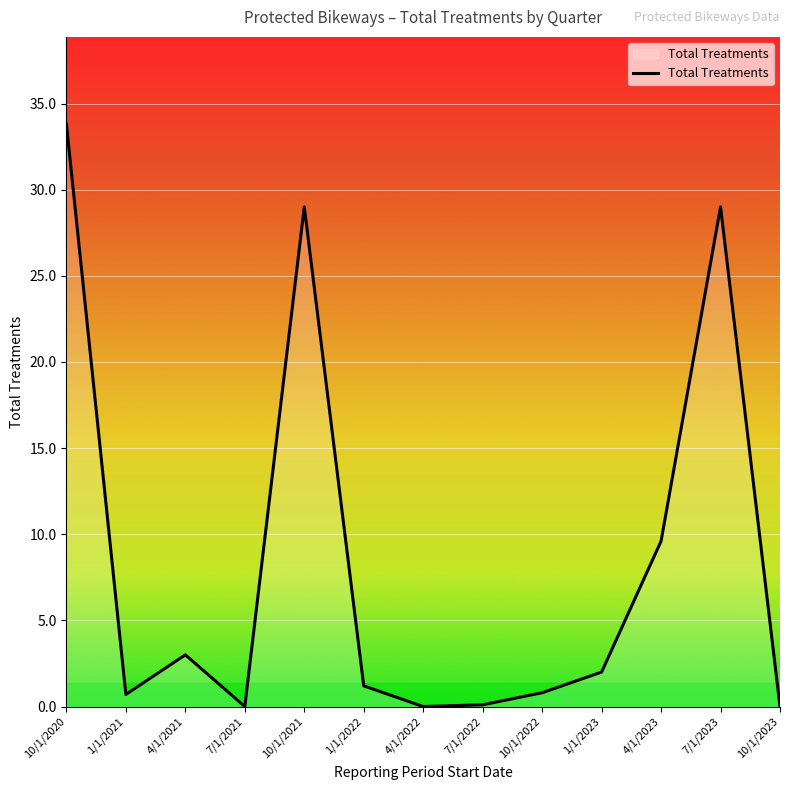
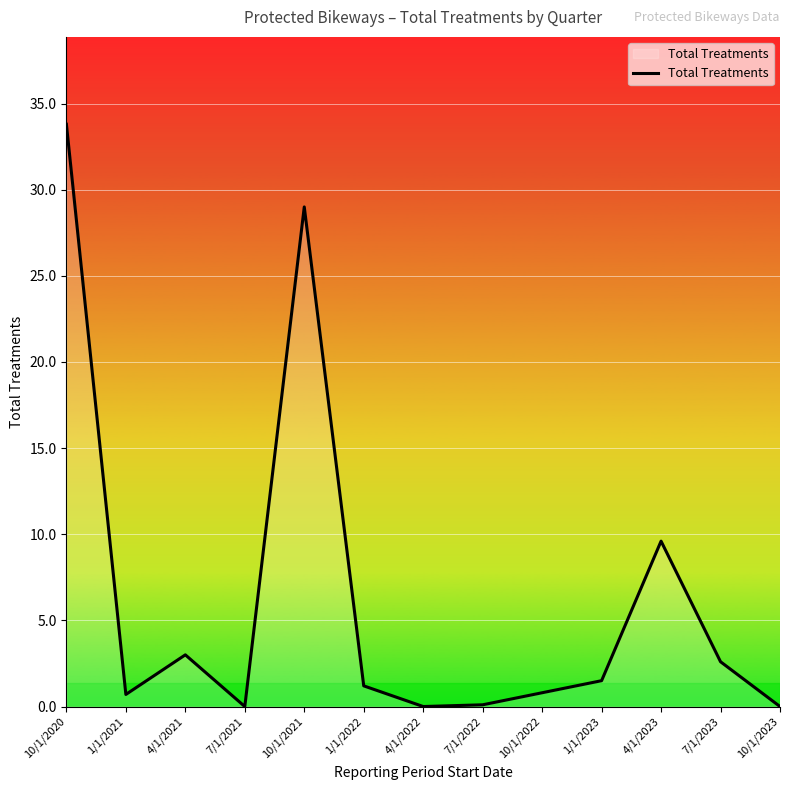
1/1/2023: 2.0 -> 1.5
7/1/2023: 29.0 -> 2.6
